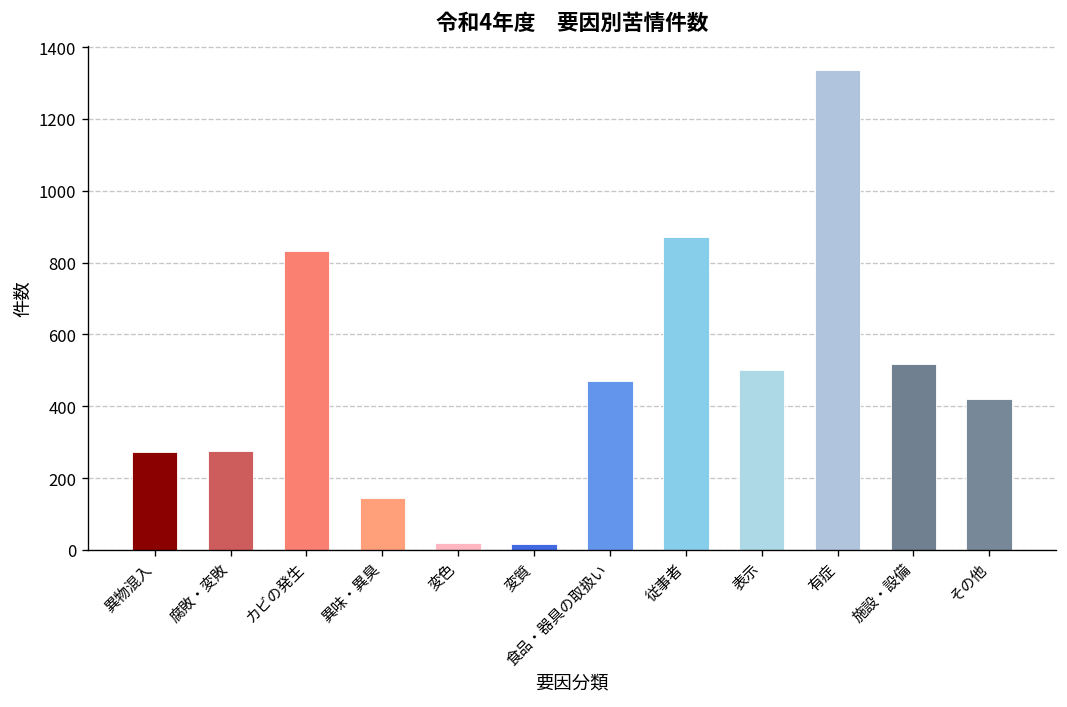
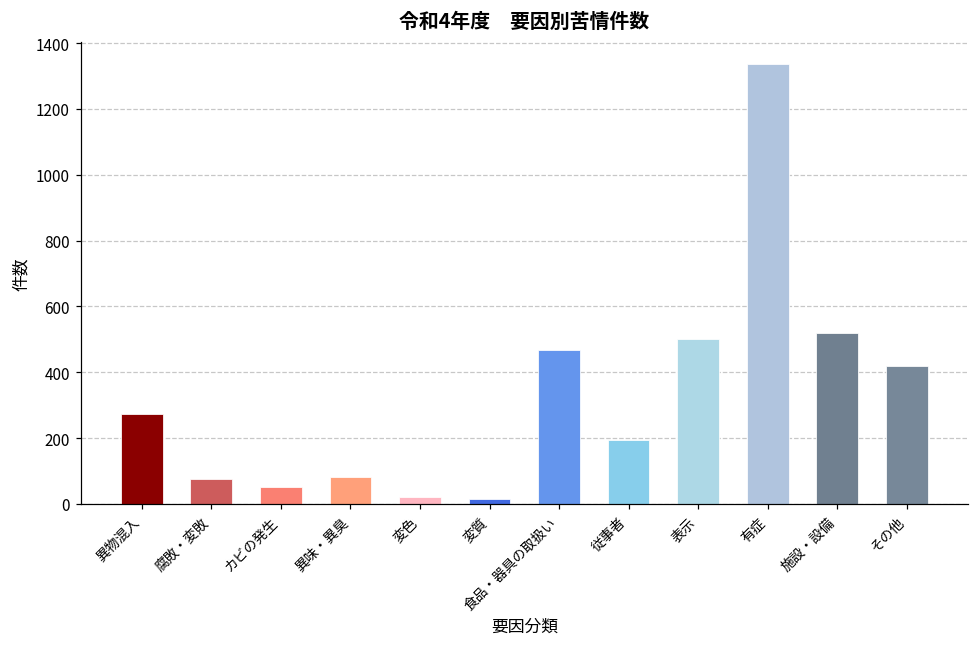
腐敗・変敗: 280 -> 80
カビの発生: 830 -> 50
異味・異臭: 150 -> 80
従事者: 870 -> 190
